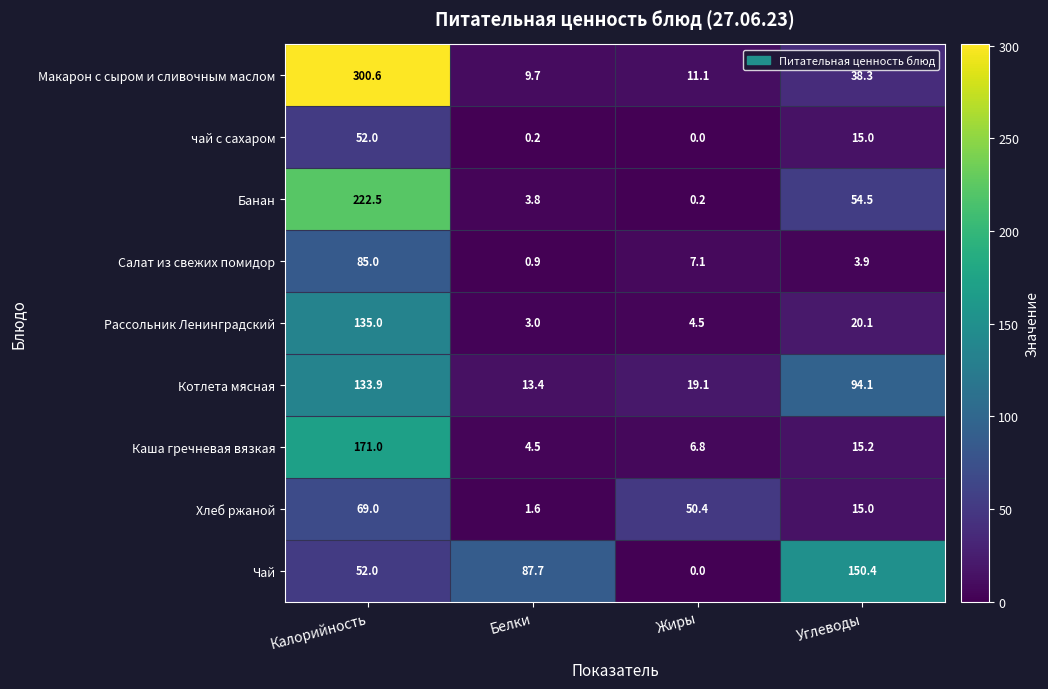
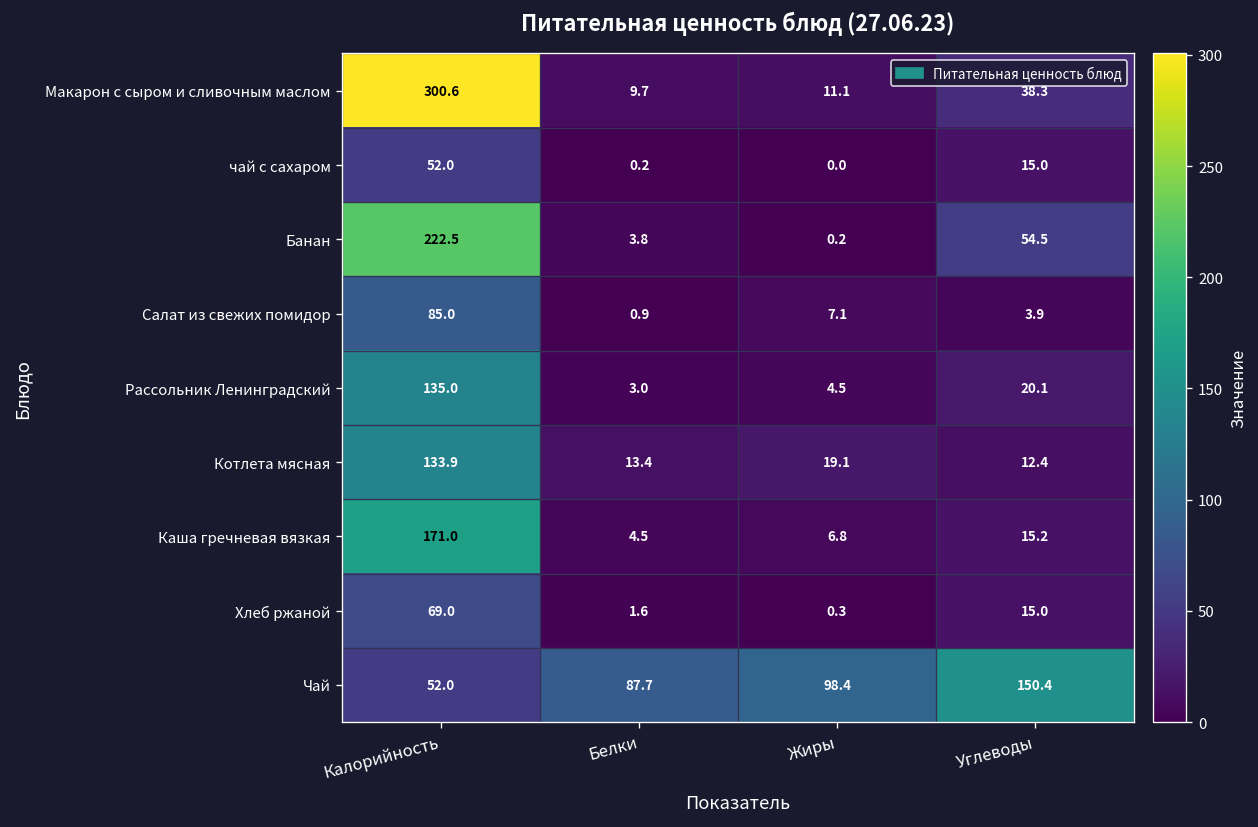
Котлета мясная, Углеводы: 94.1 -> 12.4
Хлеб ржаной, Жиры: 50.4 -> 0.3
Чай, Жиры: 0.0 -> 98.4
